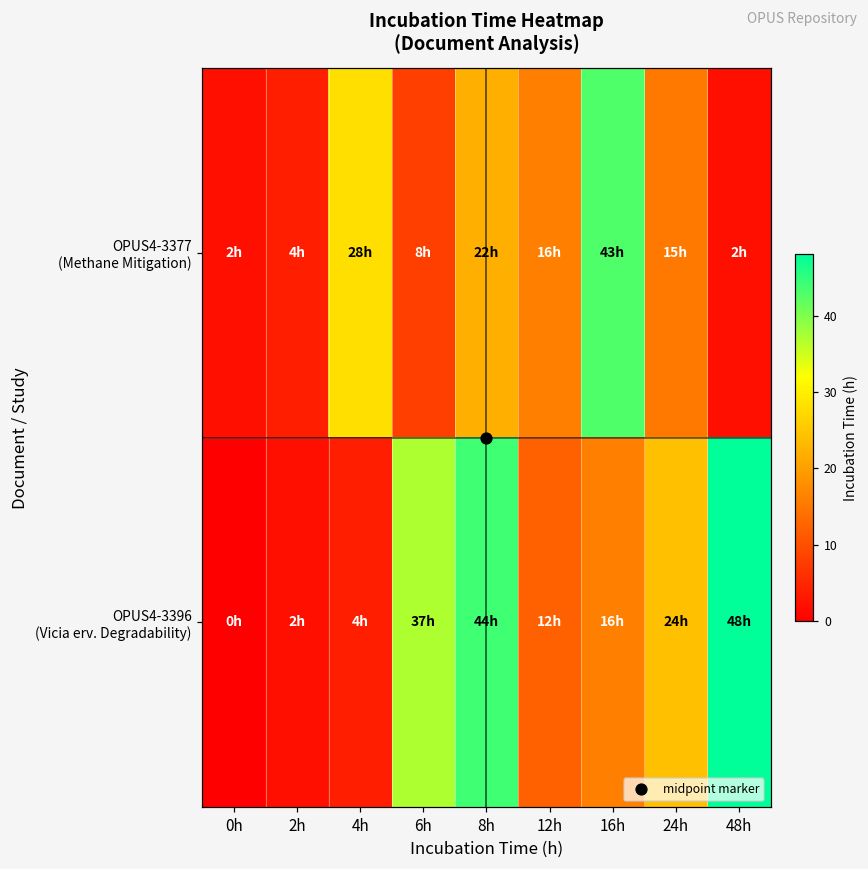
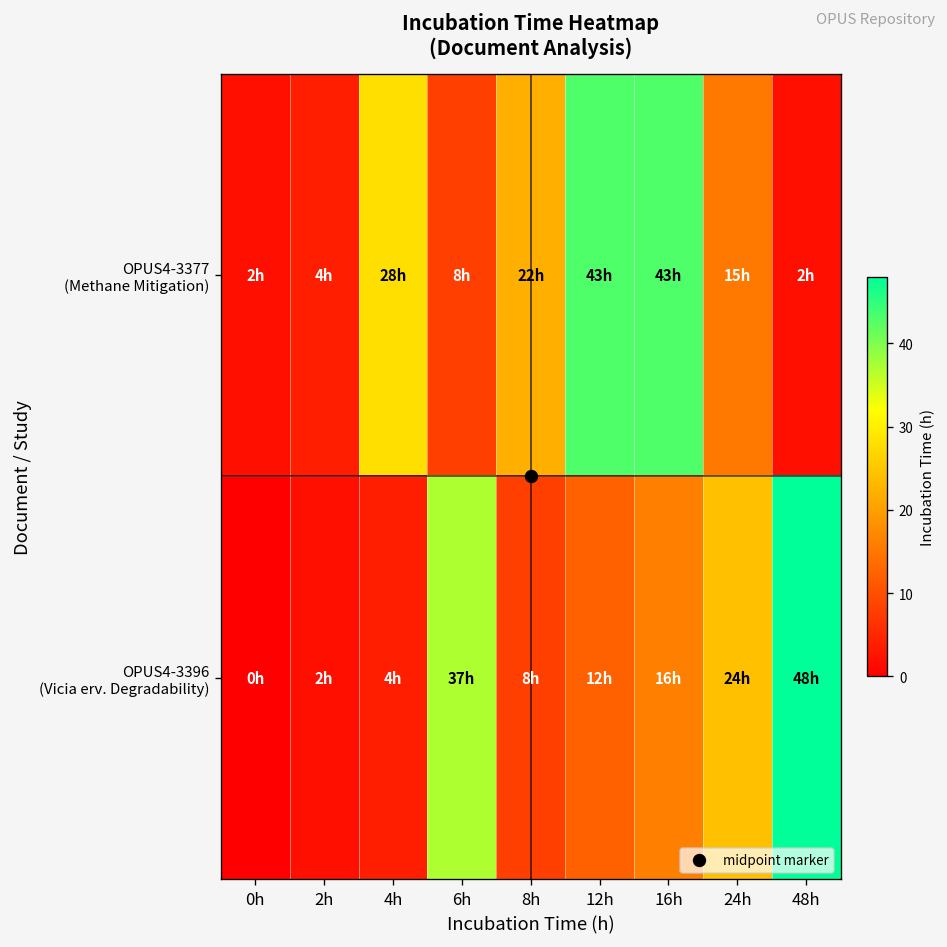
OPUS4-3377 (Methane Mitigation), 12h: 16h -> 43h
OPUS4-3396 (Vicia erv. Degradability), 8h: 44h -> 8h
